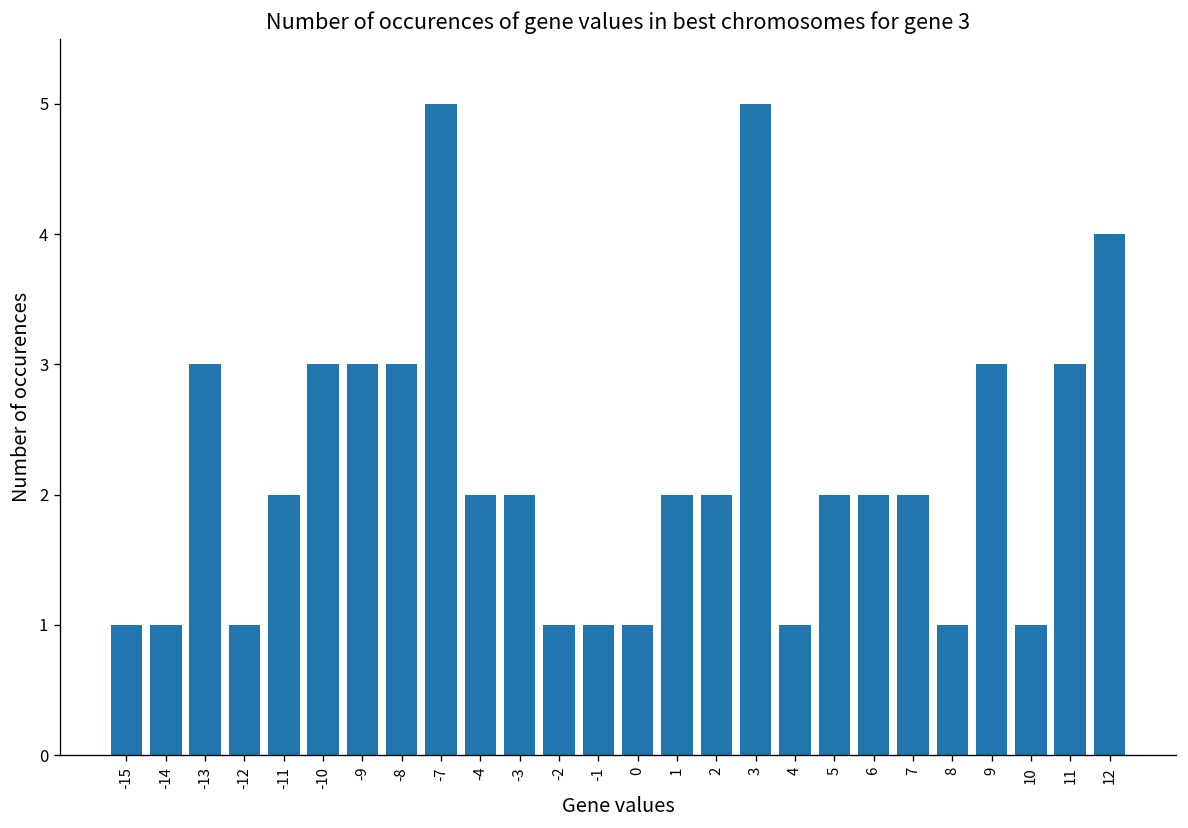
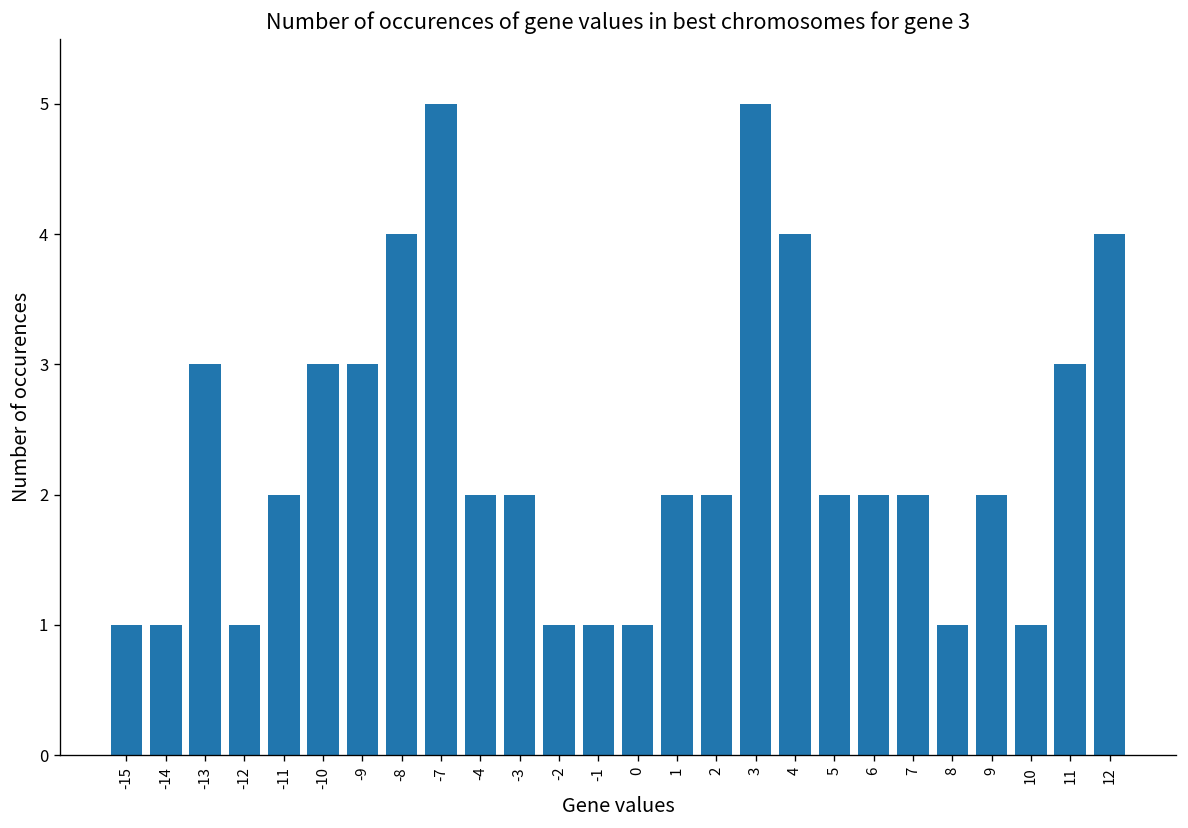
-8: 3 -> 4
4: 1 -> 4
9: 3 -> 2
